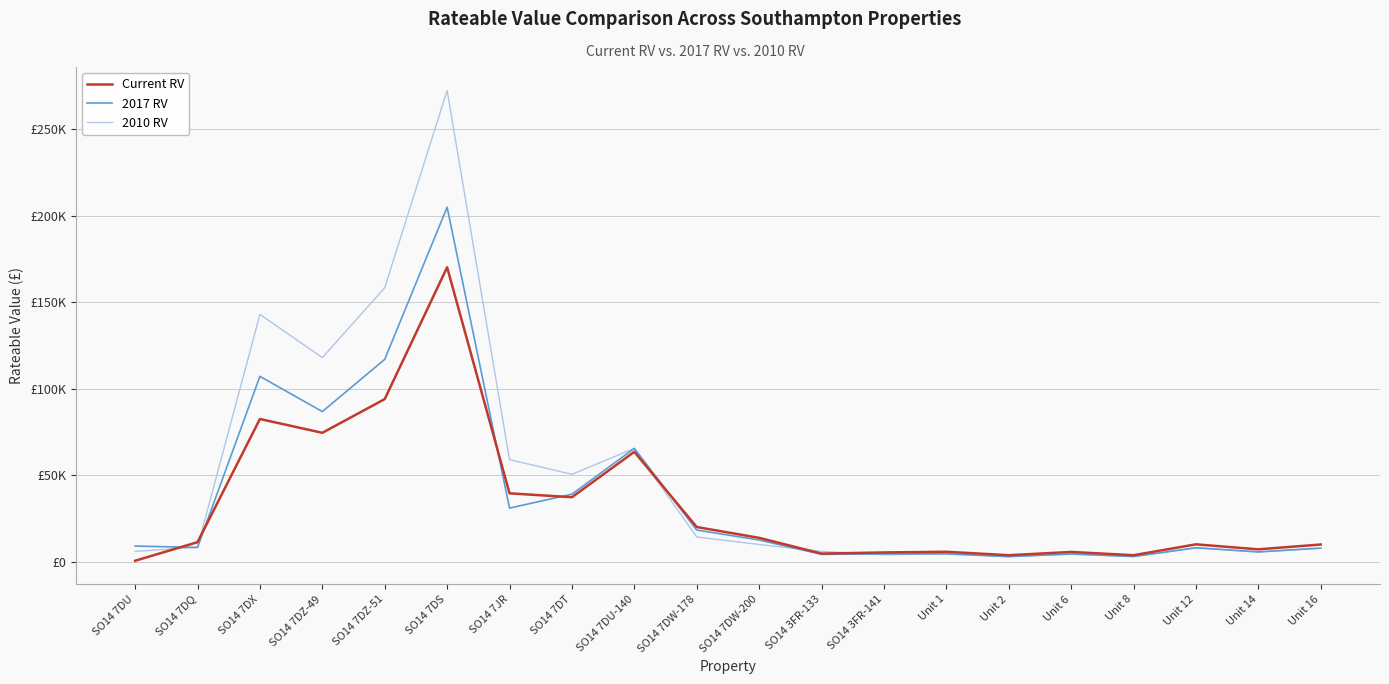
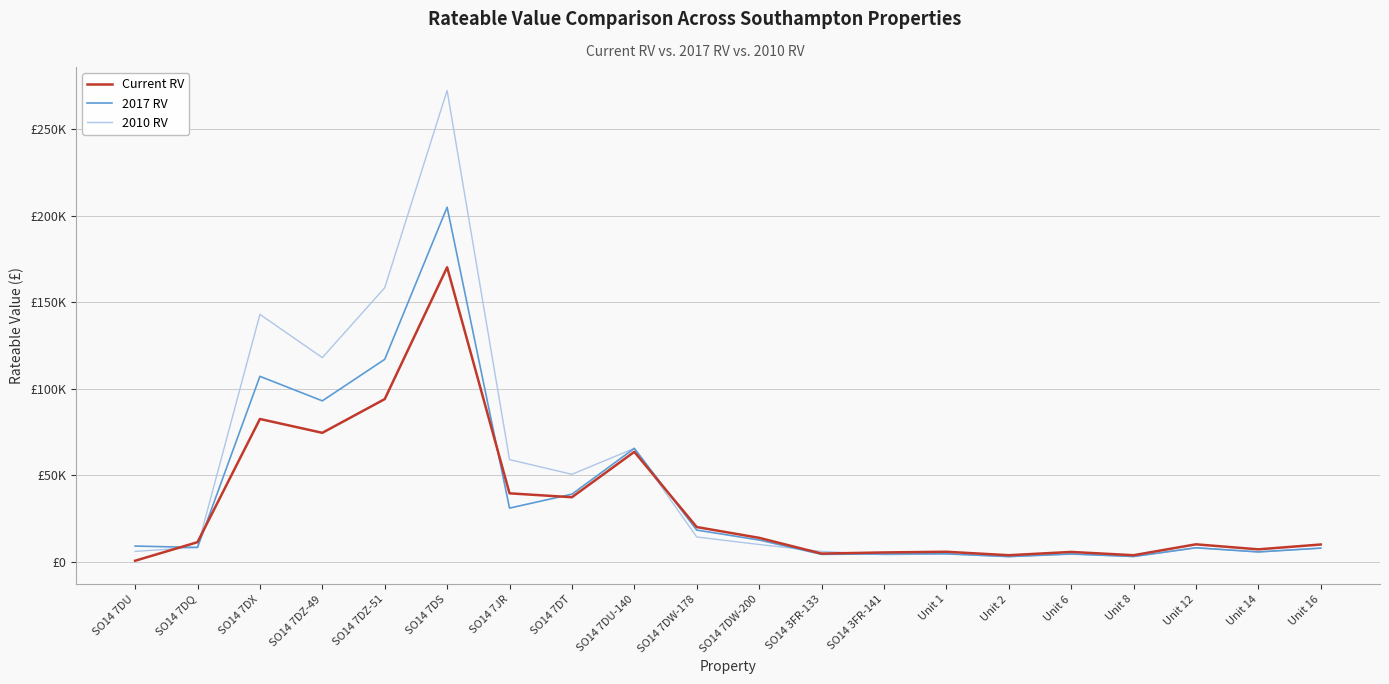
2017 RV, SO14 7DZ-49: £87000 -> £93000
